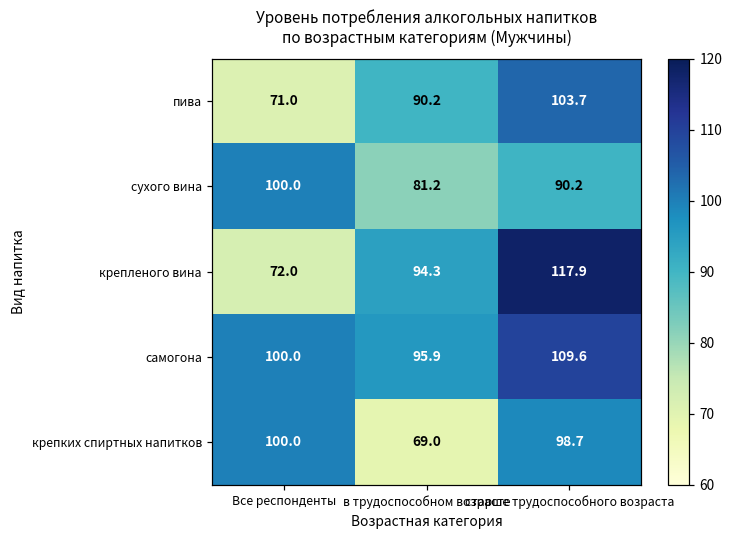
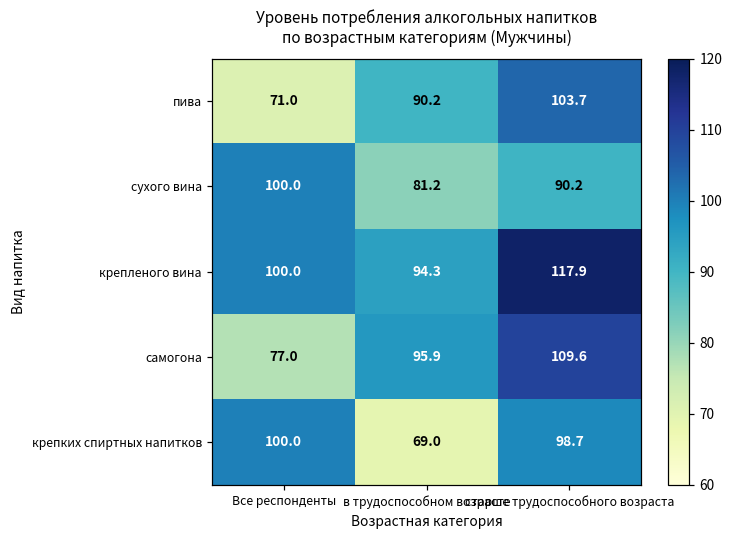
крепленого вина, Все респонденты: 72.0 -> 100.0
самогона, Все респонденты: 100.0 -> 77.0
